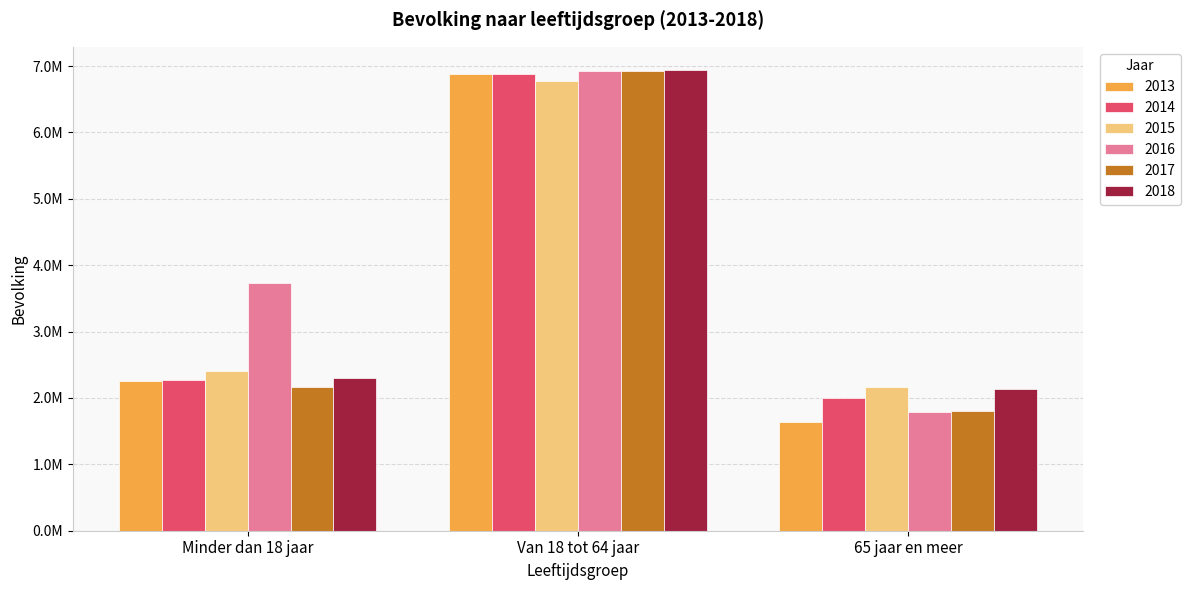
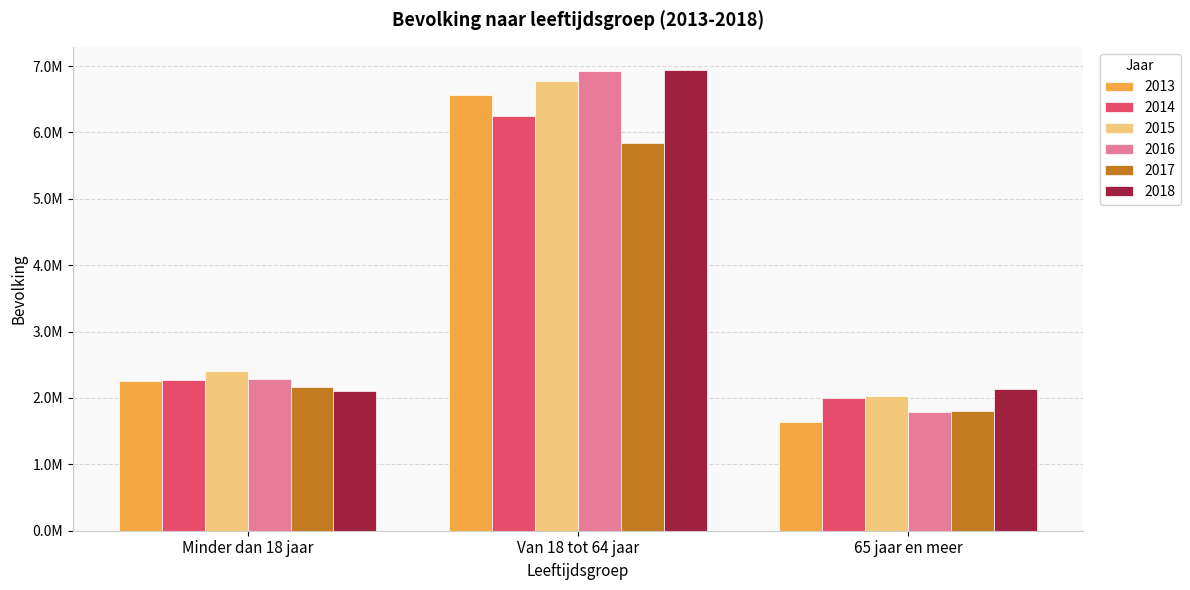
2016, Minder dan 18 jaar: 3700000 -> 2300000
2018, Minder dan 18 jaar: 2300000 -> 2100000
2013, Van 18 tot 64 jaar: 6900000 -> 6600000
2014, Van 18 tot 64 jaar: 6900000 -> 6300000
2017, Van 18 tot 64 jaar: 6900000 -> 5800000
2015, 65 jaar en meer: 2200000 -> 2000000
